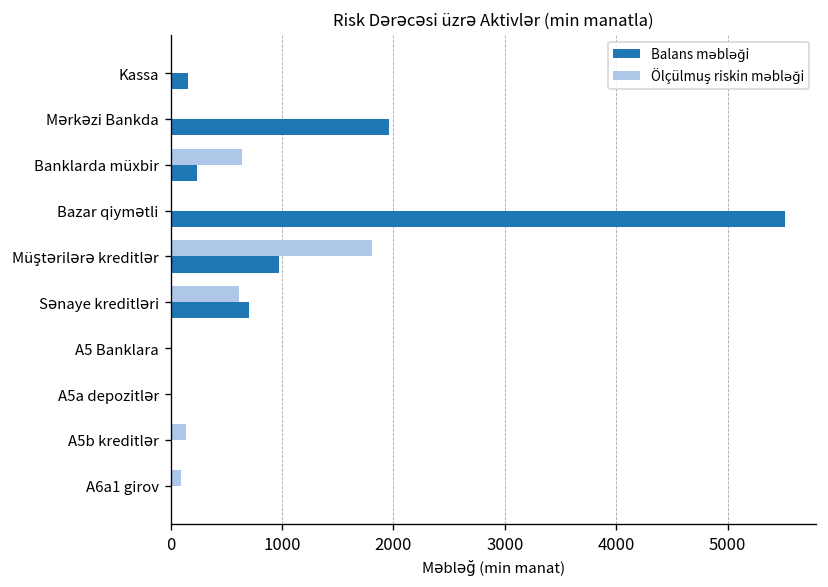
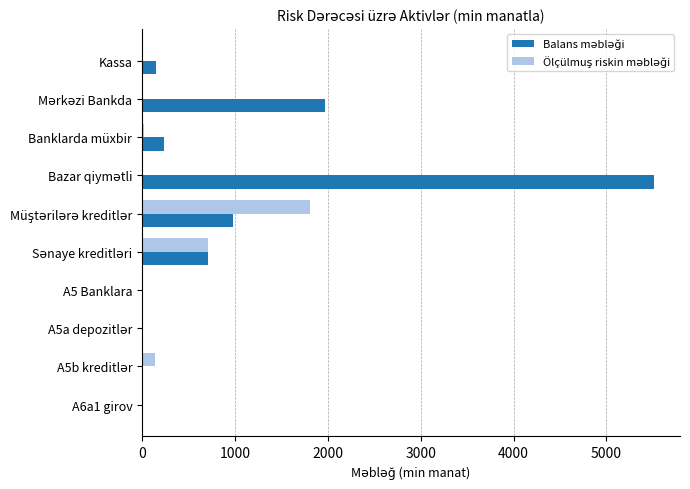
Ölçülmuş riskin məbləği, Banklarda müxbir: 600 -> 0
Ölçülmuş riskin məbləği, Sənaye kreditləri: 600 -> 700
Ölçülmuş riskin məbləği, A6a1 girov: 100 -> 0
